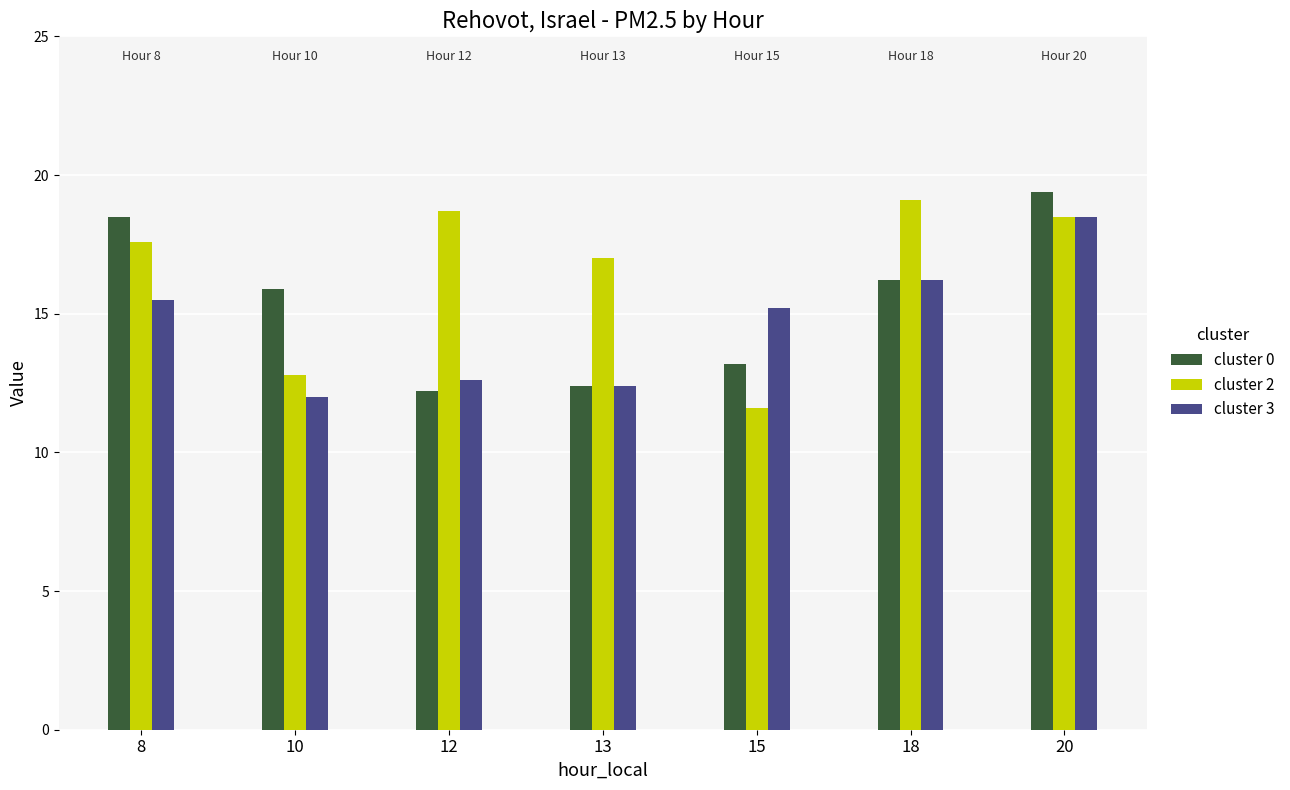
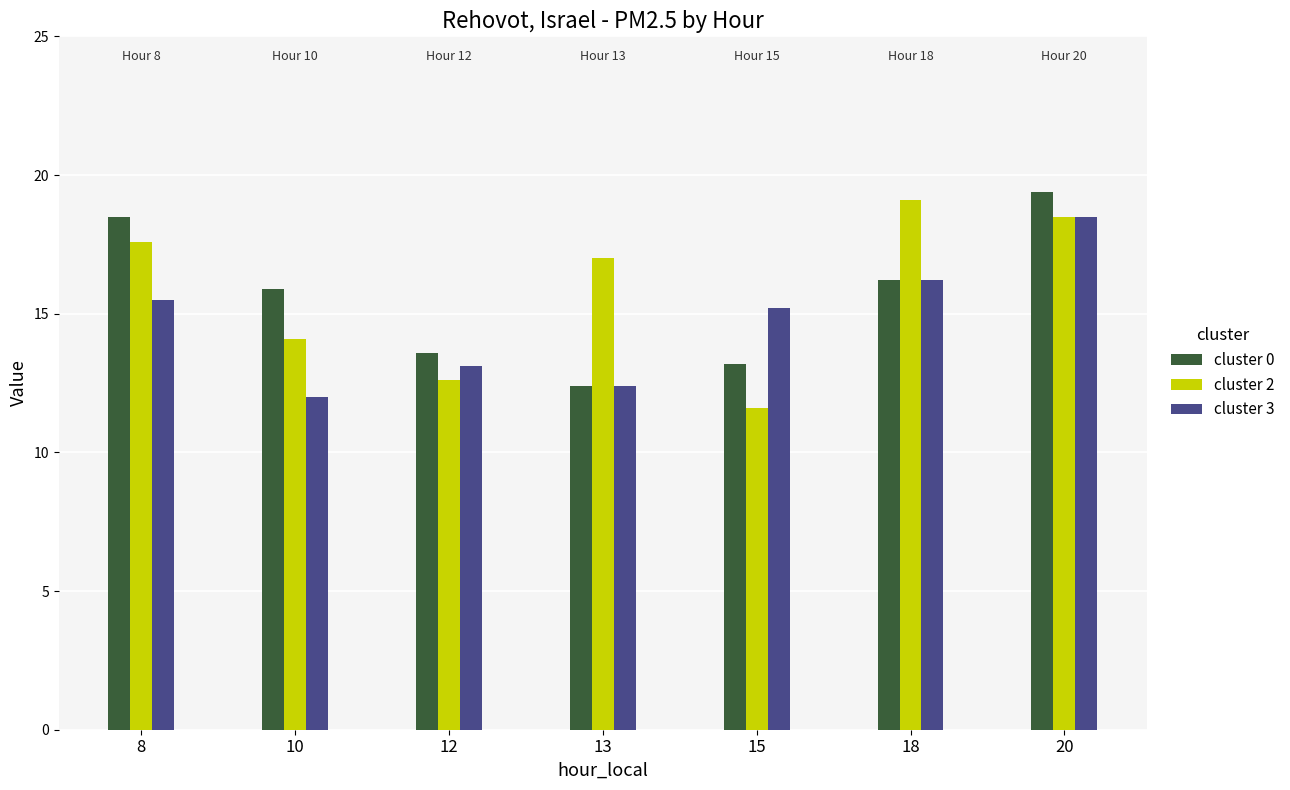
cluster 2, 10: 12.8 -> 14.1
cluster 0, 12: 12.2 -> 13.6
cluster 2, 12: 18.7 -> 12.6
cluster 3, 12: 12.6 -> 13.1
